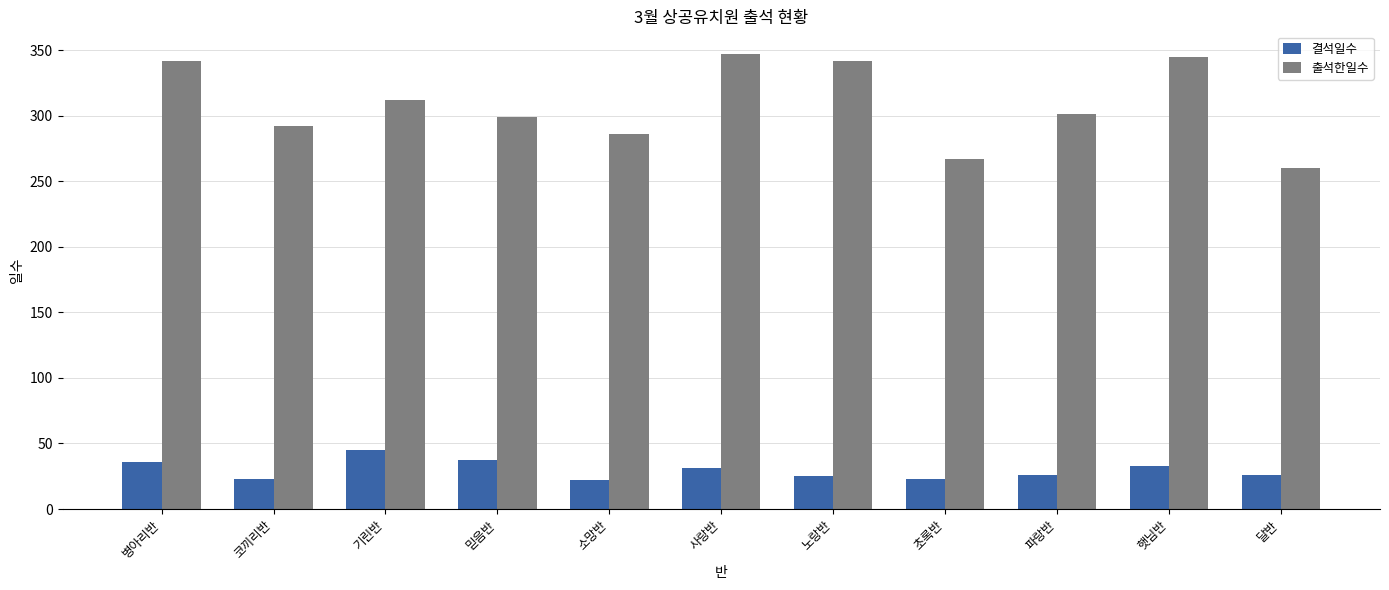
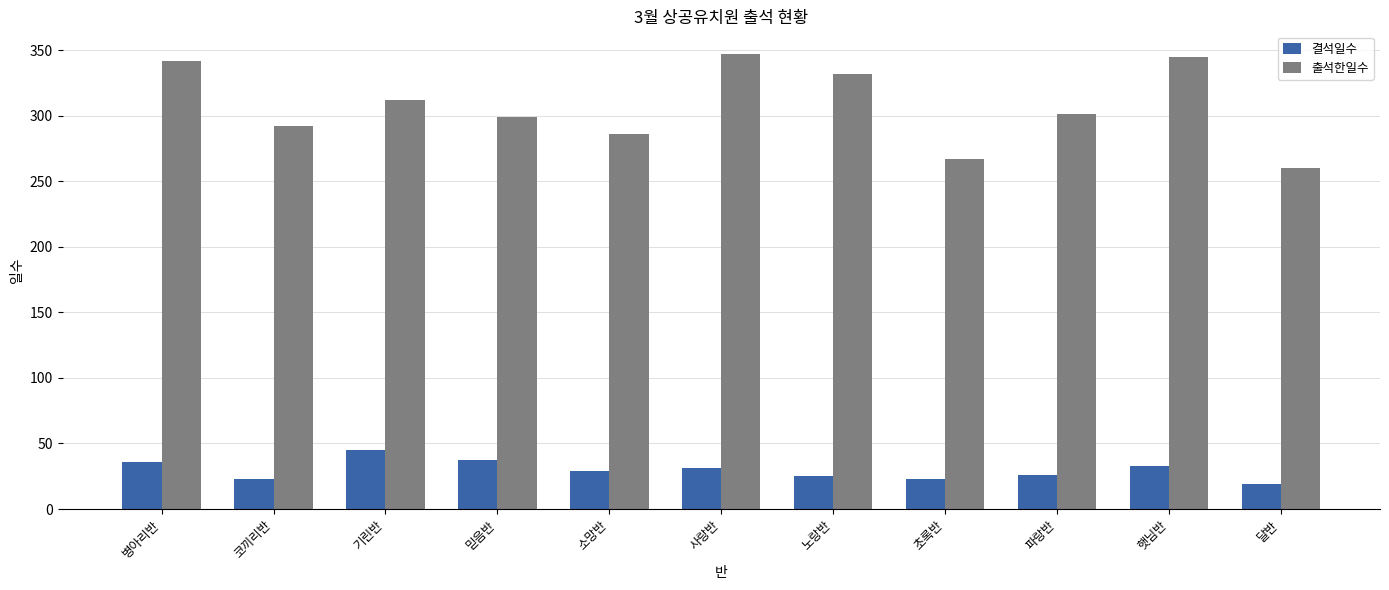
결석일수, 소망반: 22 -> 29
출석한일수, 노랑반: 342 -> 332
결석일수, 달반: 26 -> 19
